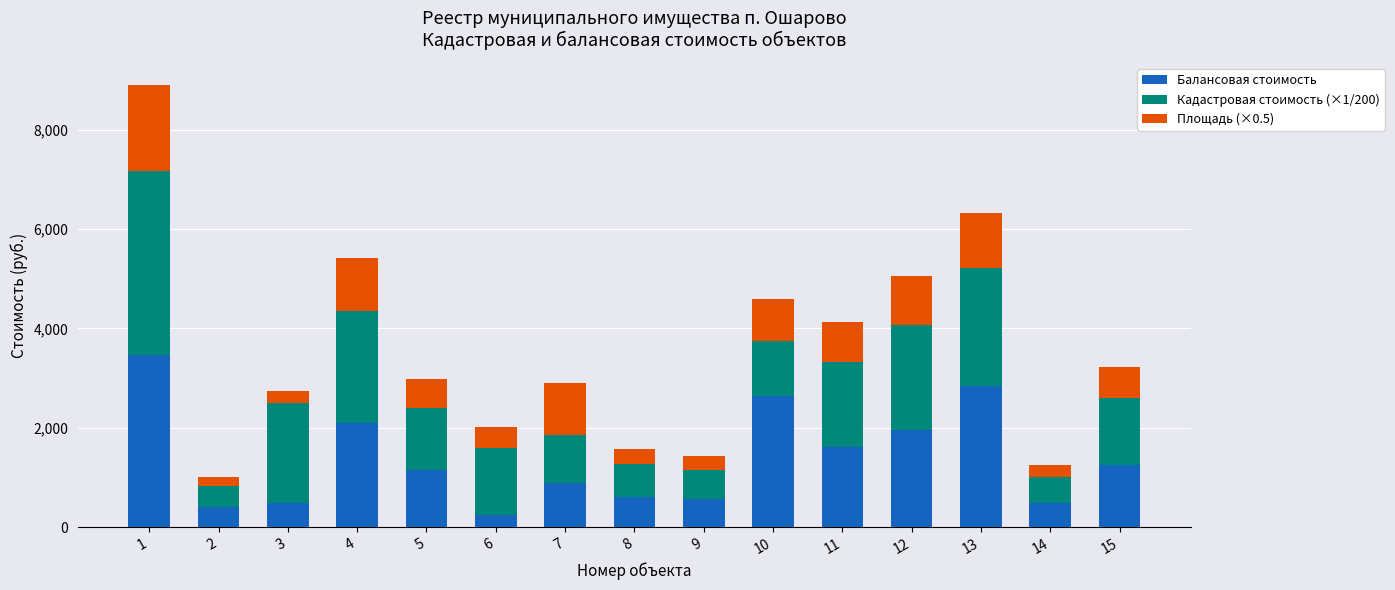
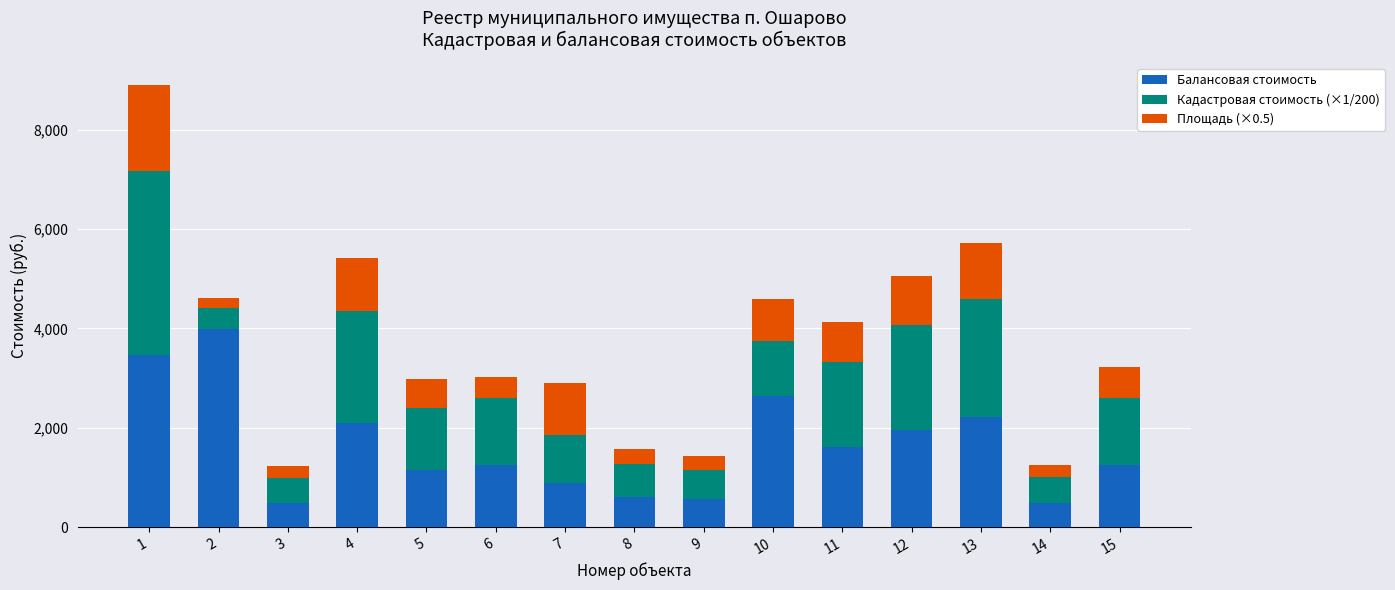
Балансовая стоимость, 2: 400 -> 4,000
Кадастровая стоимость (×1/200), 3: 2,000 -> 500
Балансовая стоимость, 6: 200 -> 1,300
Балансовая стоимость, 13: 2,800 -> 2,200
